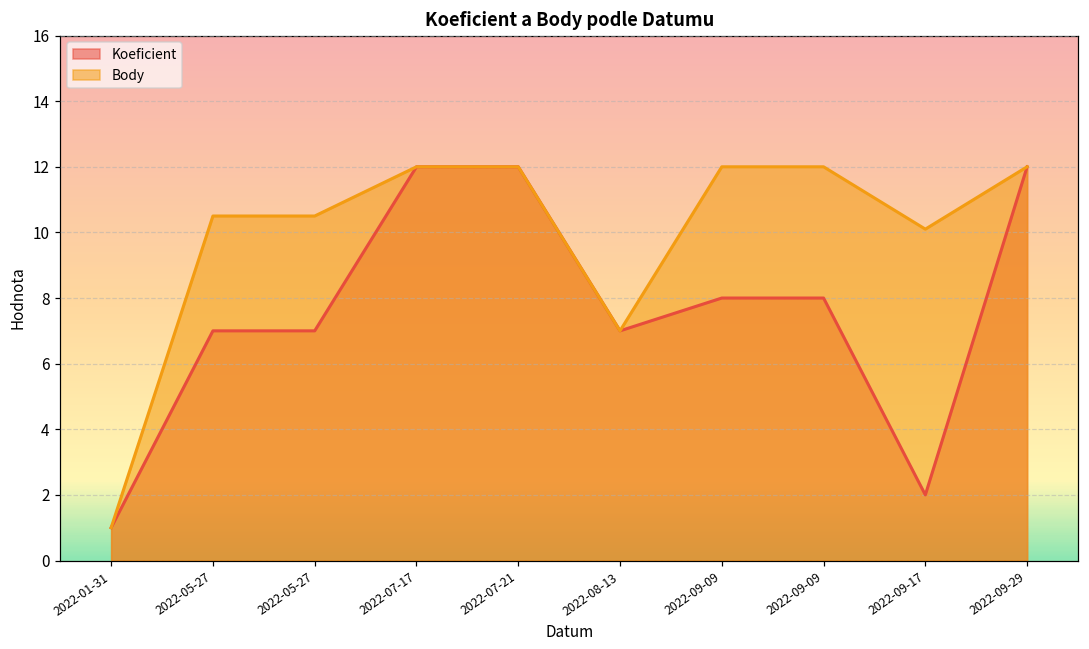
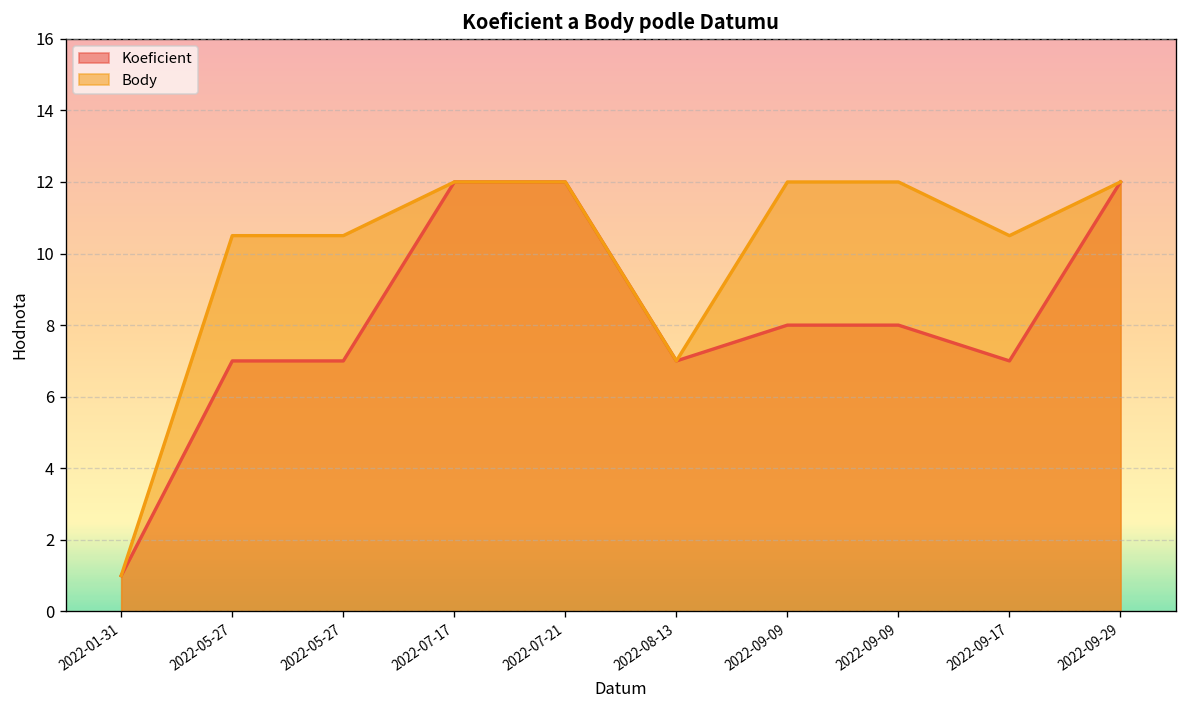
Koeficient, 2022-09-17: 2 -> 7
Body, 2022-09-17: 10.1 -> 10.5
